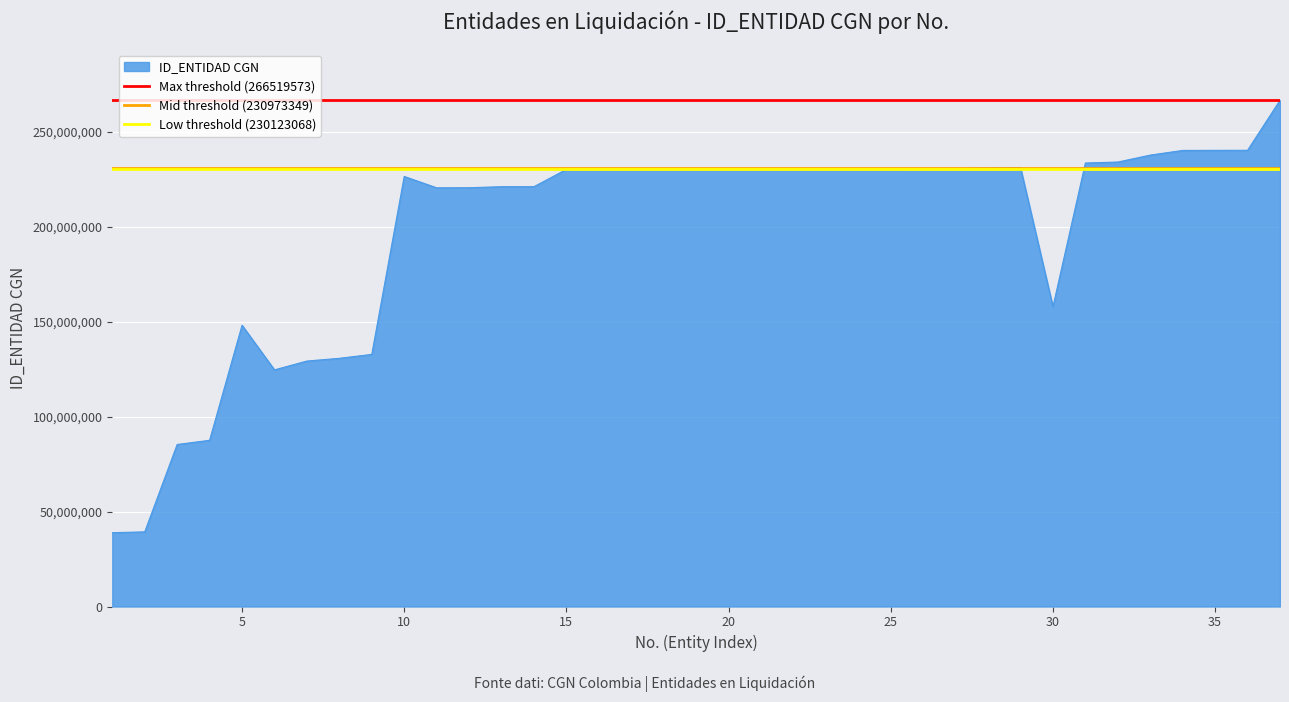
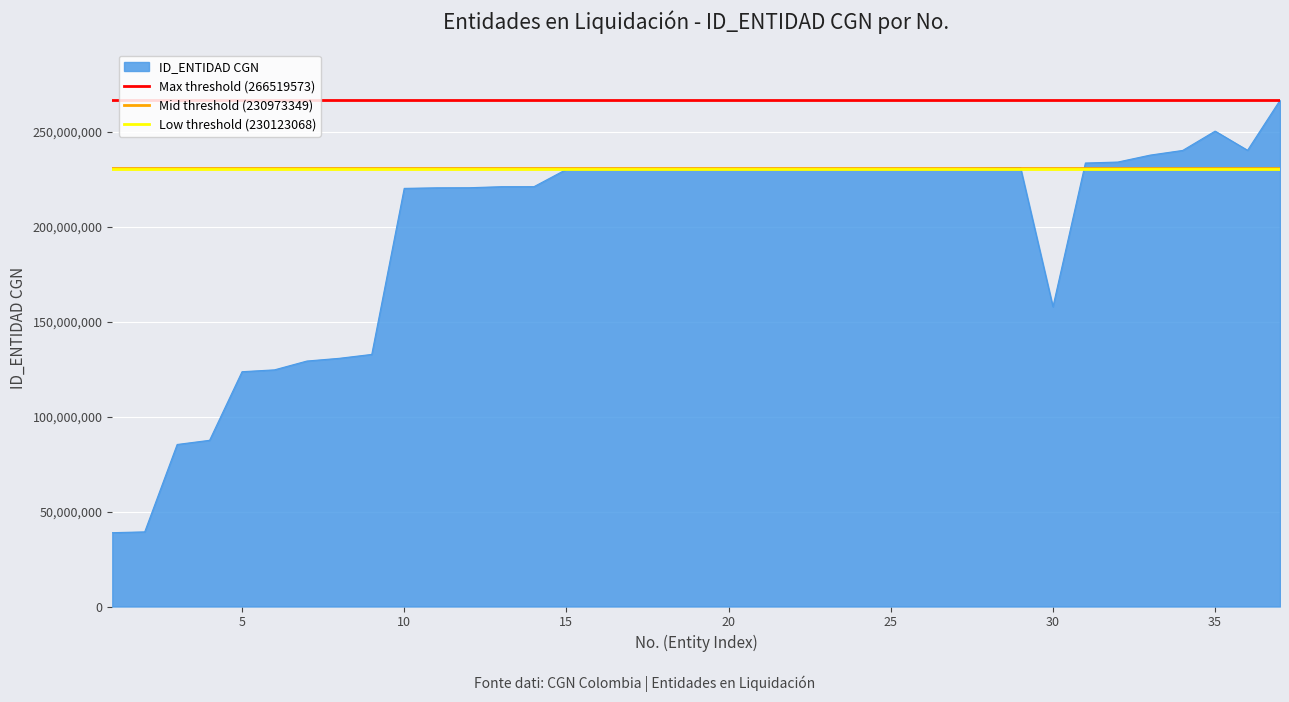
5: 148,000,000 -> 124,000,000
10: 226,000,000 -> 220,000,000
35: 240,000,000 -> 250,000,000
